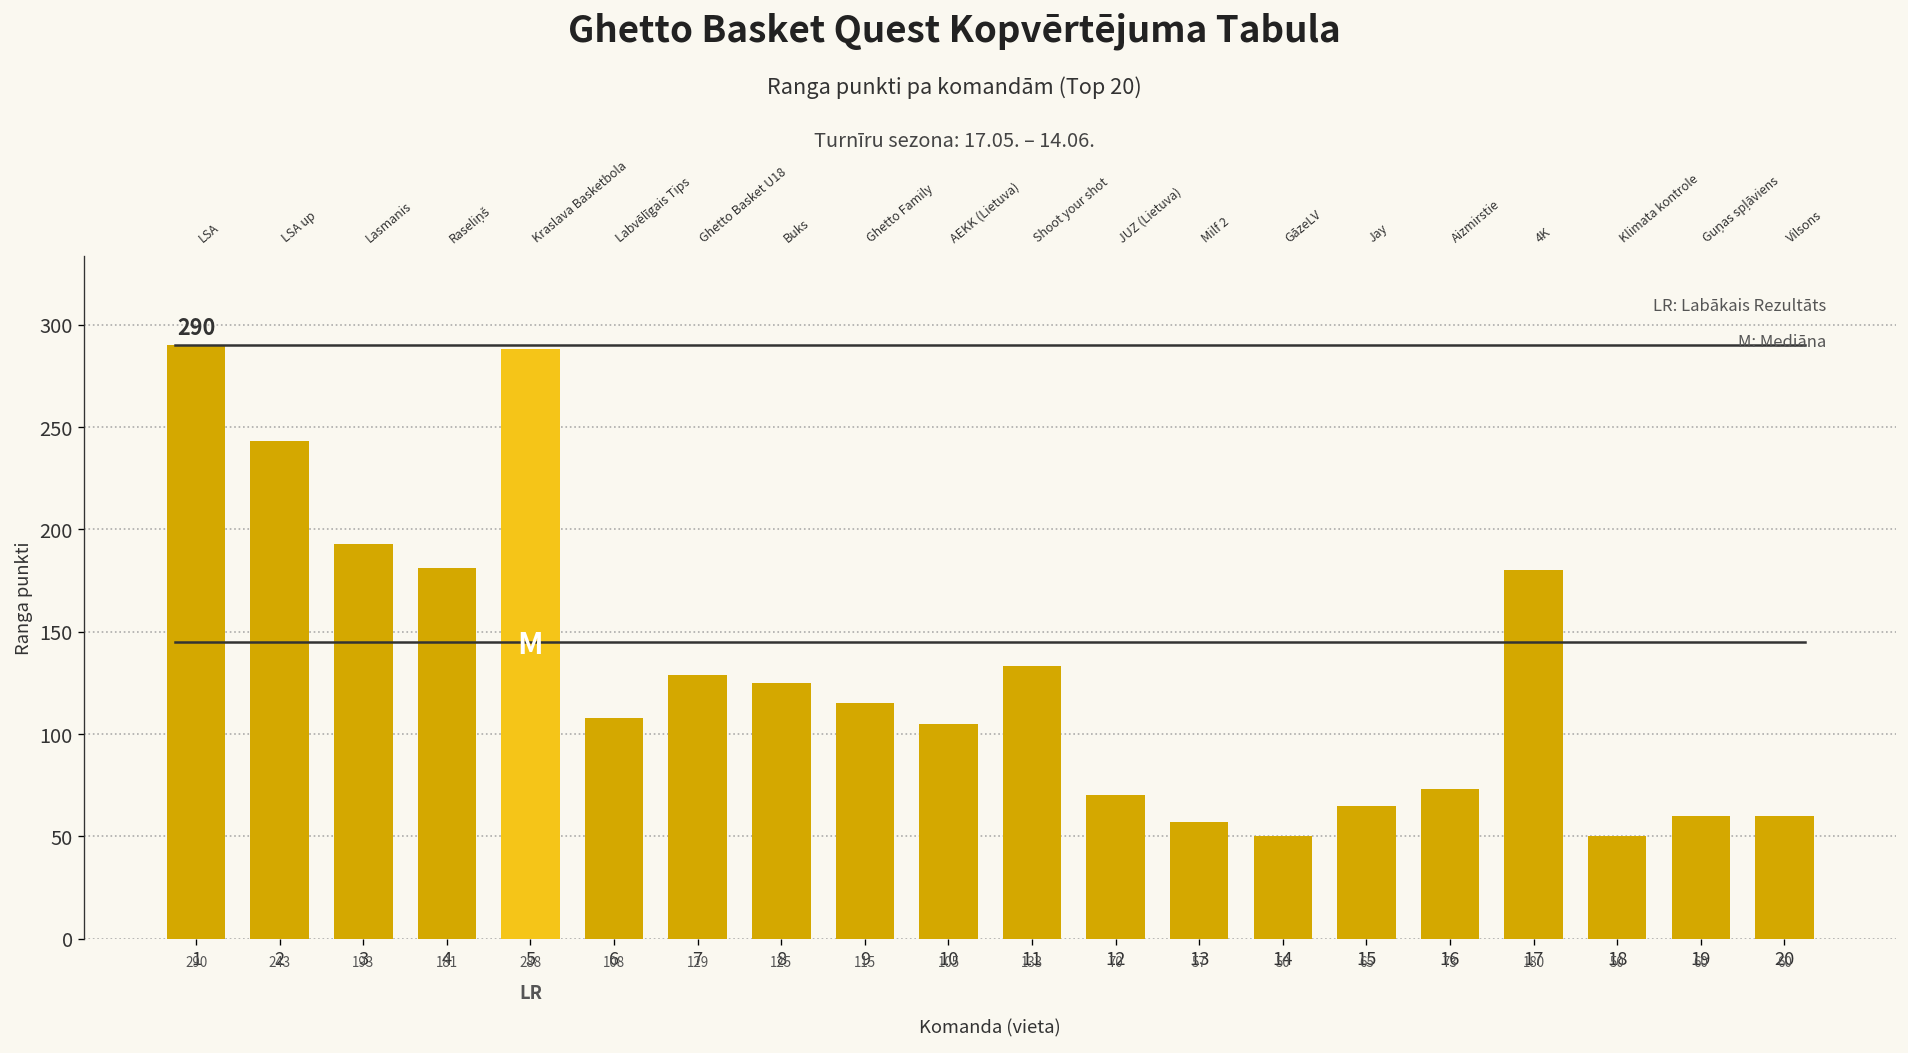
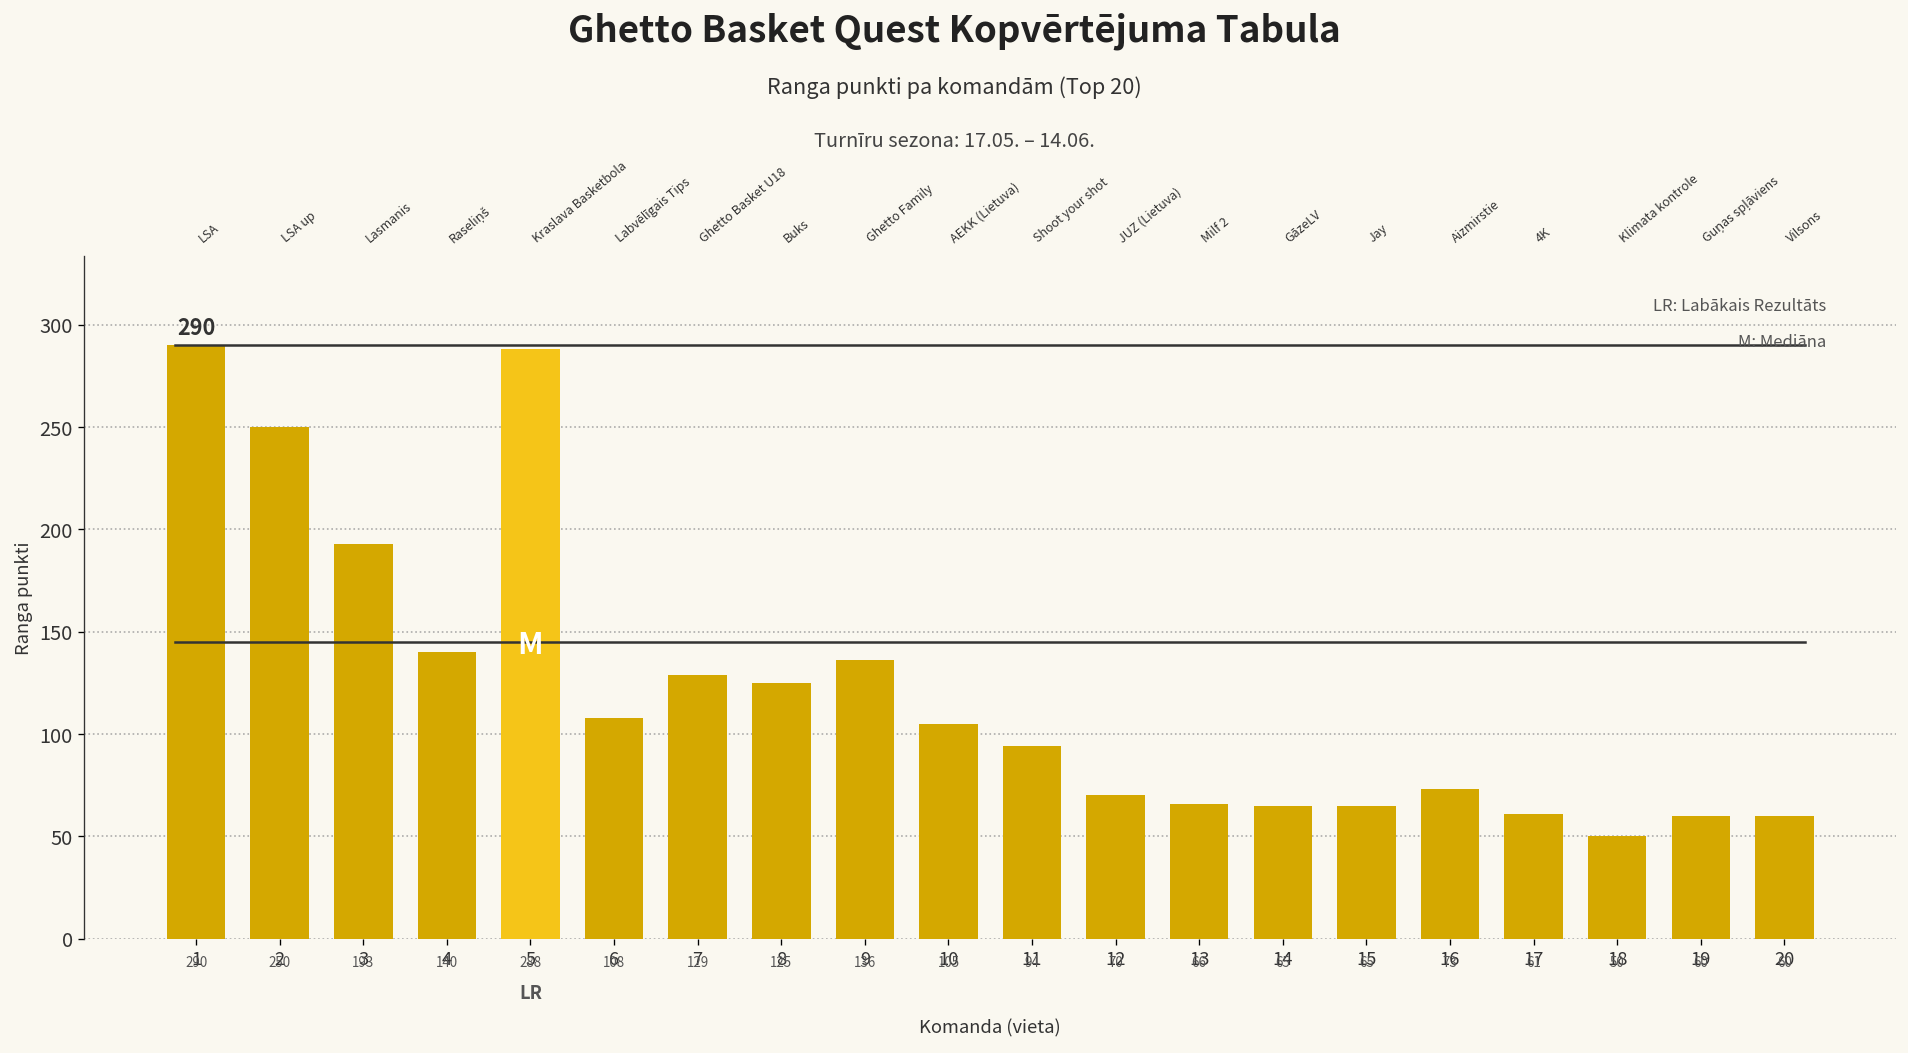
2: 243 -> 250
4: 181 -> 140
9: 115 -> 136
11: 133 -> 94
13: 57 -> 66
14: 50 -> 65
17: 180 -> 61
